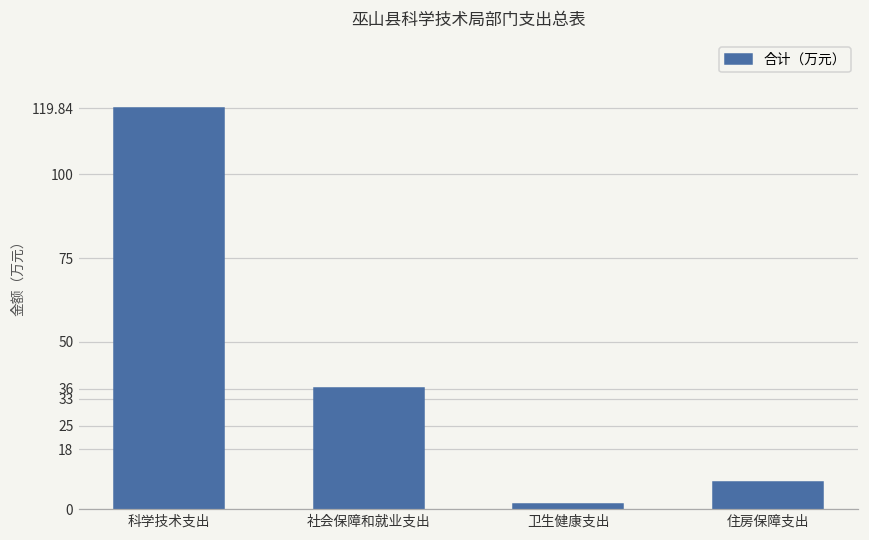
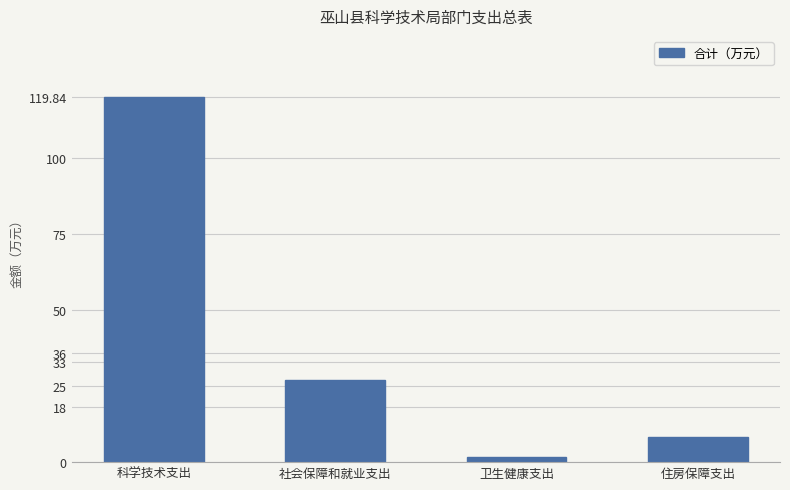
社会保障和就业支出: 36 -> 27
